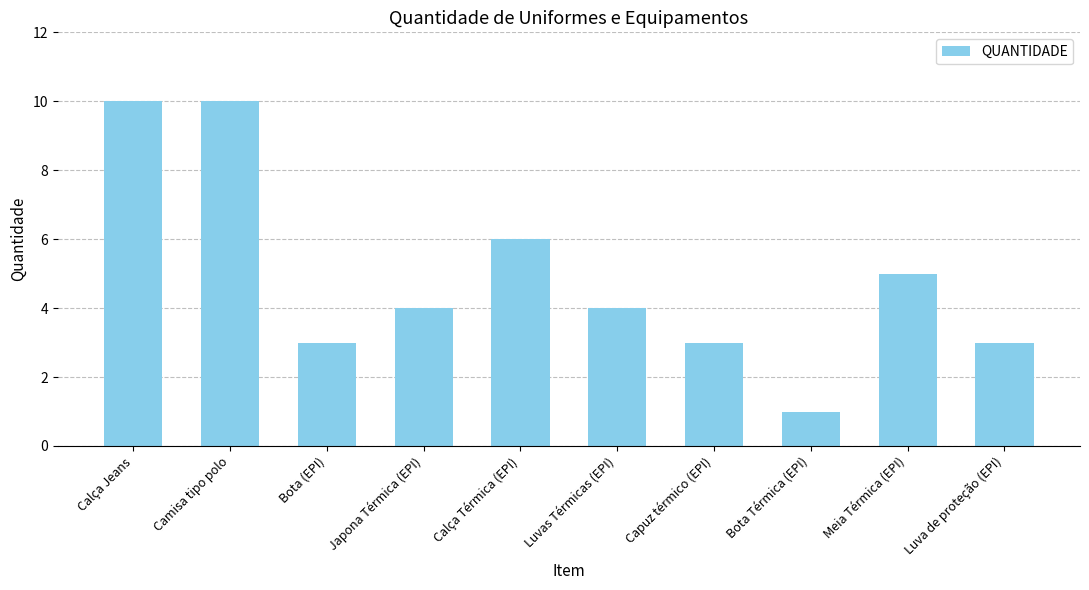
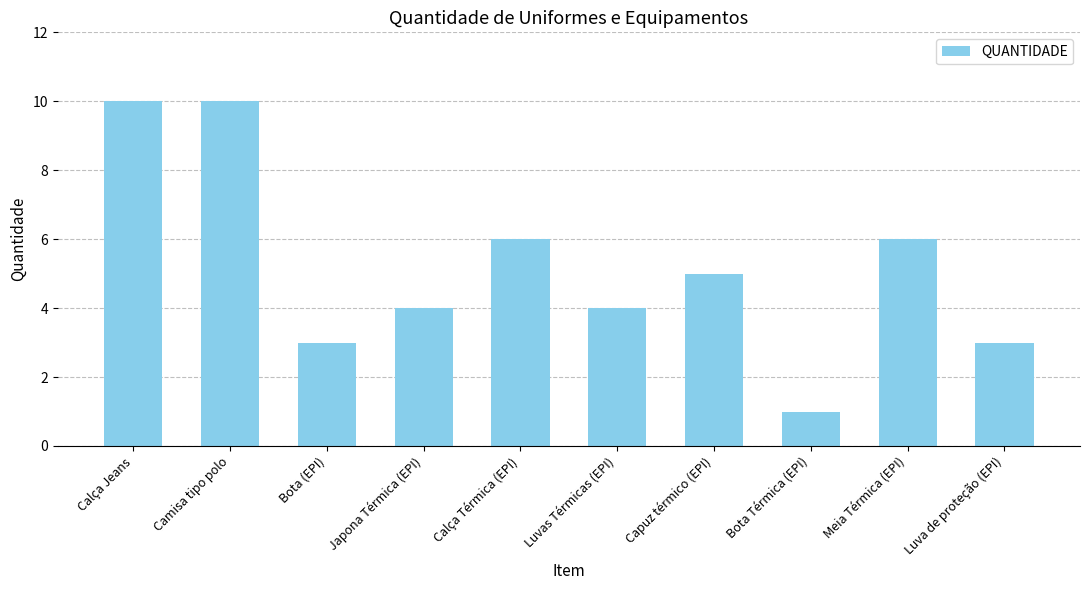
Capuz térmico (EPI): 3 -> 5
Meia Térmica (EPI): 5 -> 6
